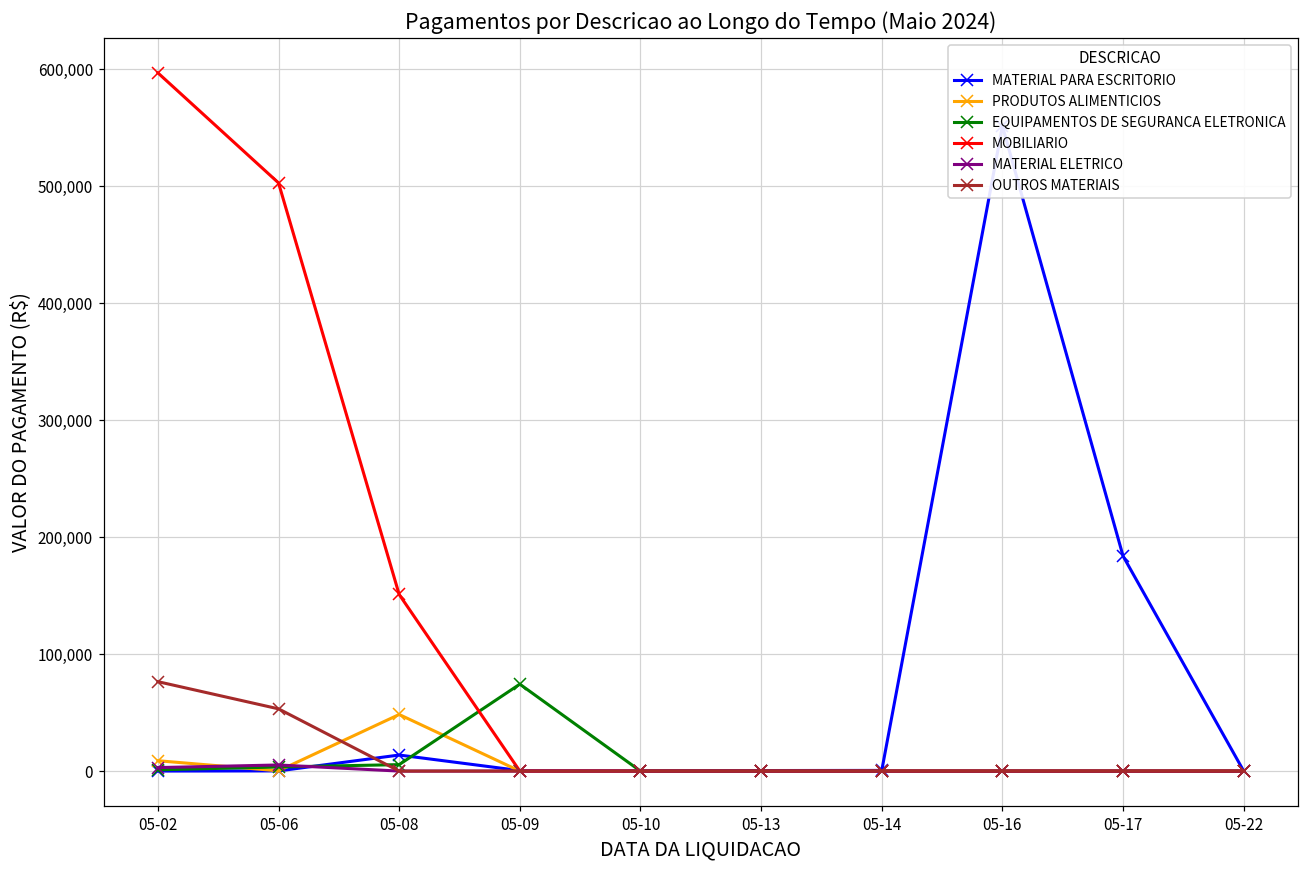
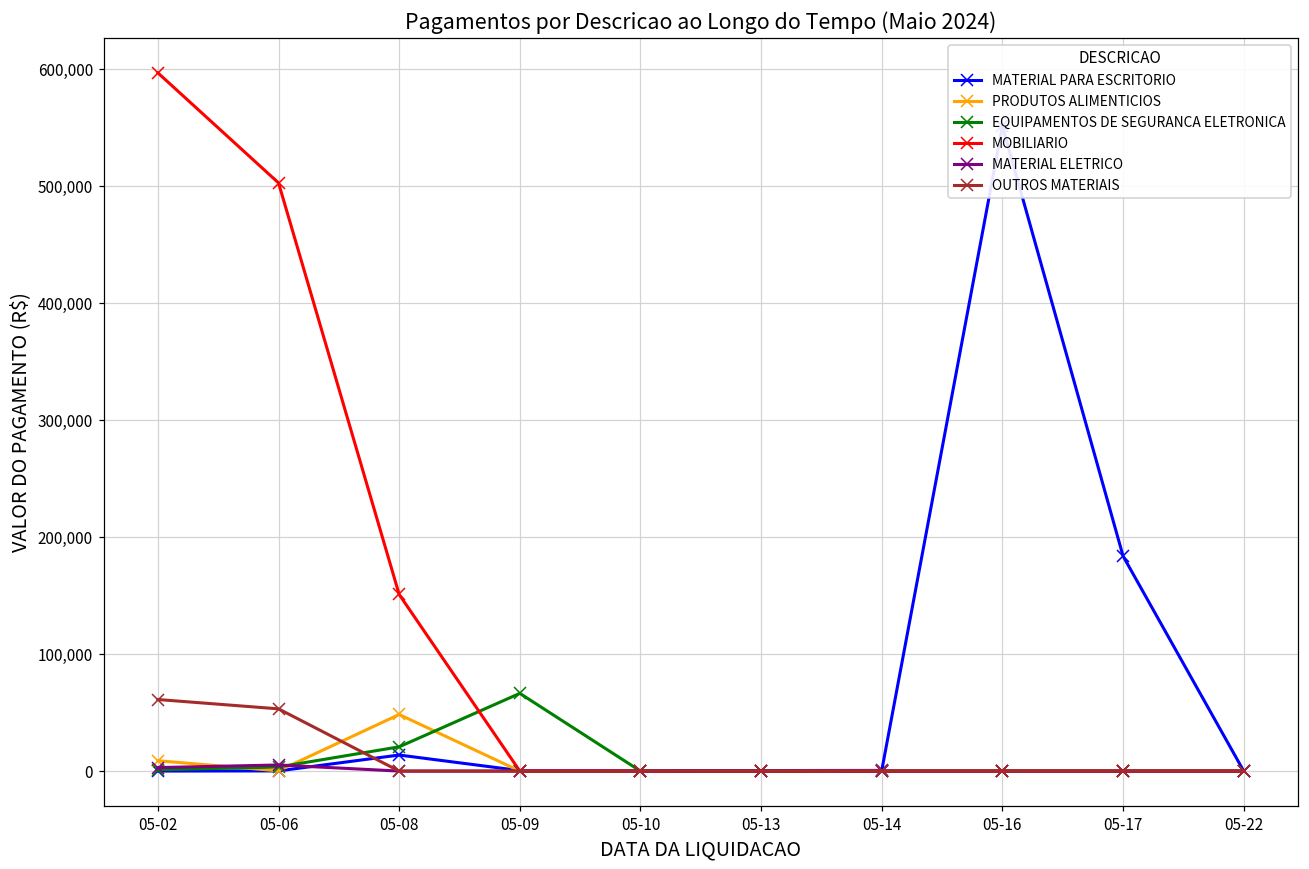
OUTROS MATERIAIS, 05-02: 76,000 -> 61,000
EQUIPAMENTOS DE SEGURANCA ELETRONICA, 05-08: 6,000 -> 21,000
EQUIPAMENTOS DE SEGURANCA ELETRONICA, 05-09: 74,000 -> 66,000
